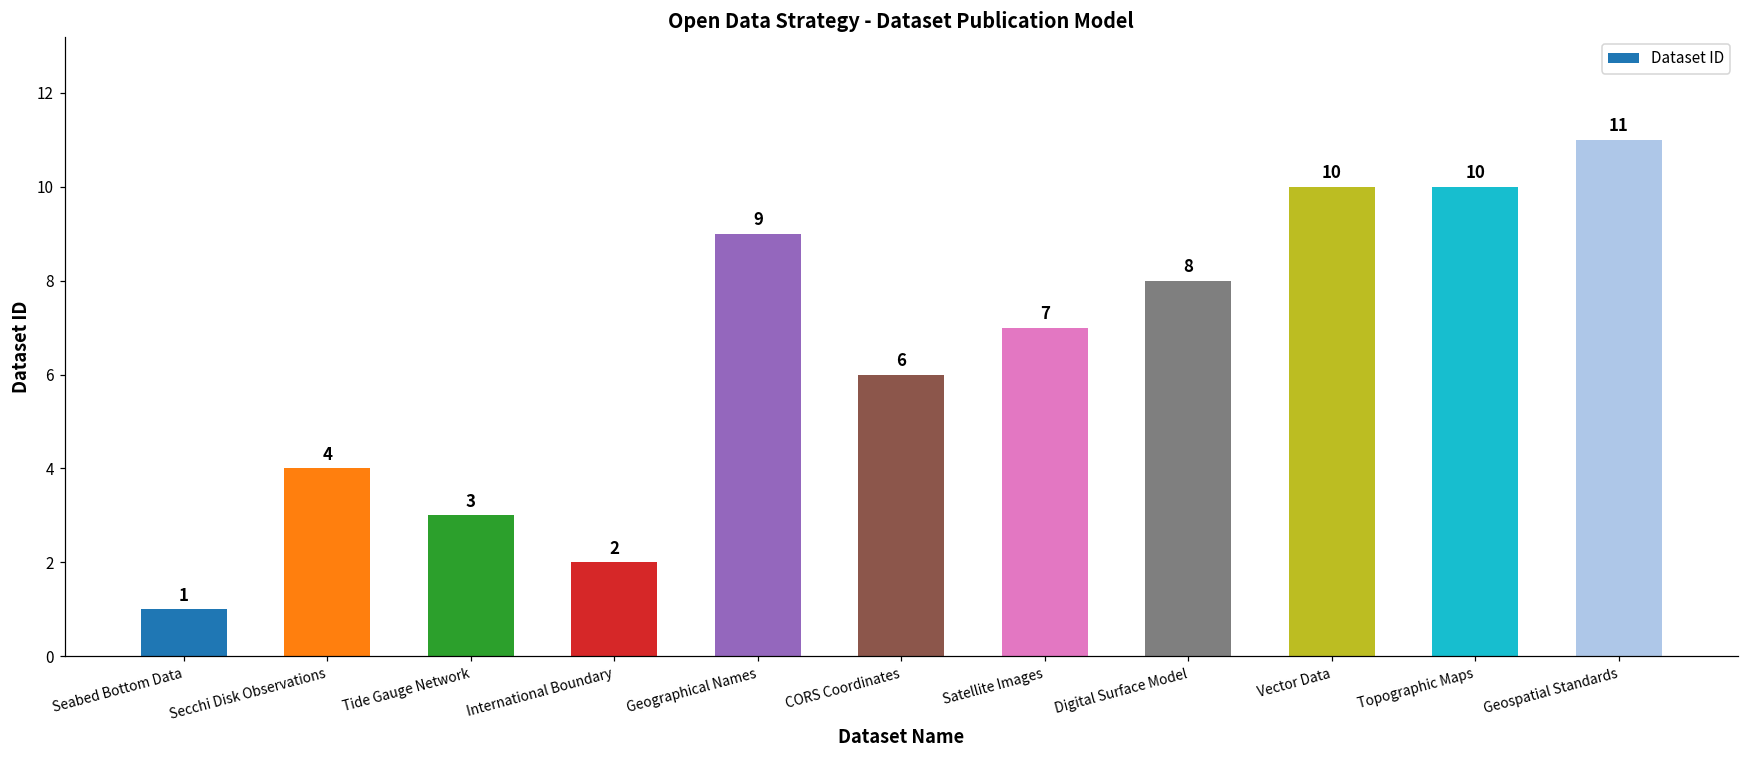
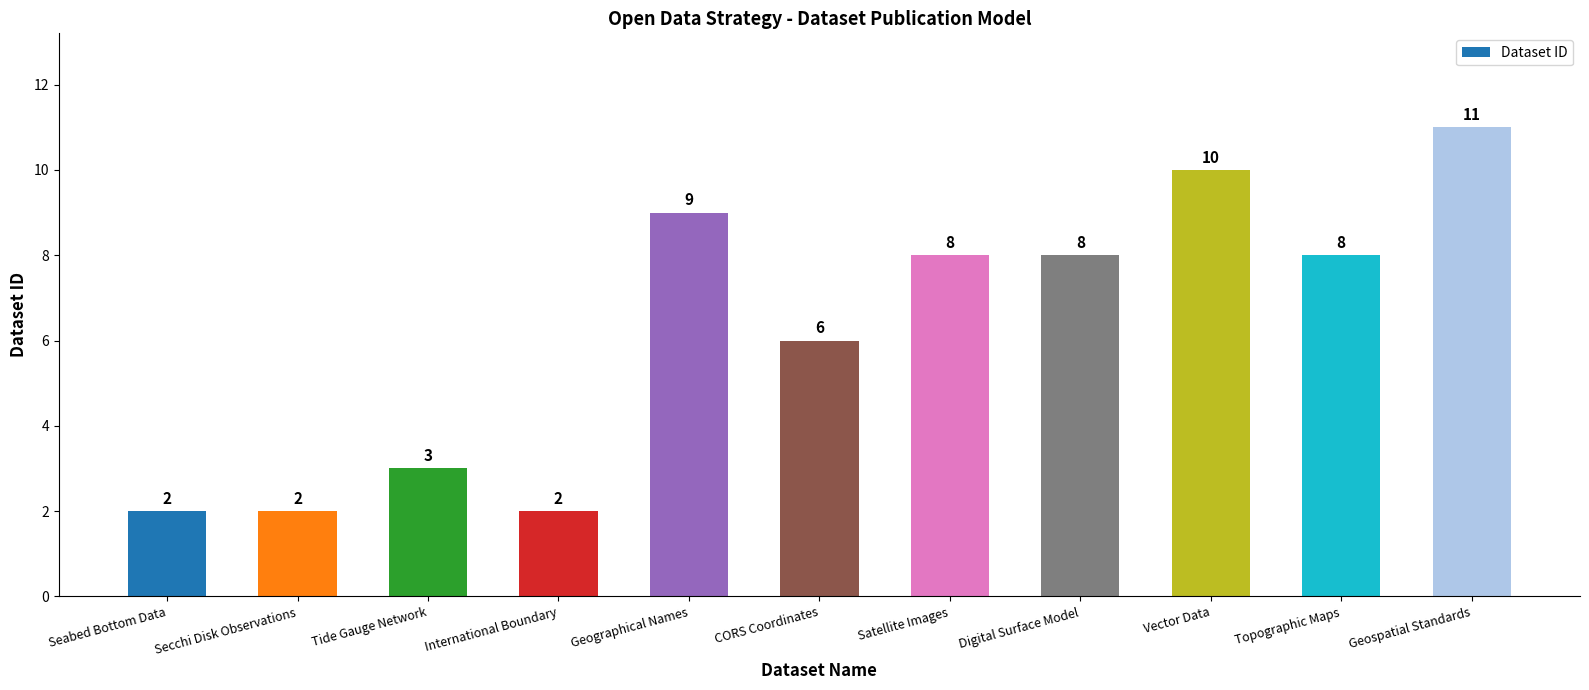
Seabed Bottom Data: 1 -> 2
Secchi Disk Observations: 4 -> 2
Satellite Images: 7 -> 8
Topographic Maps: 10 -> 8
